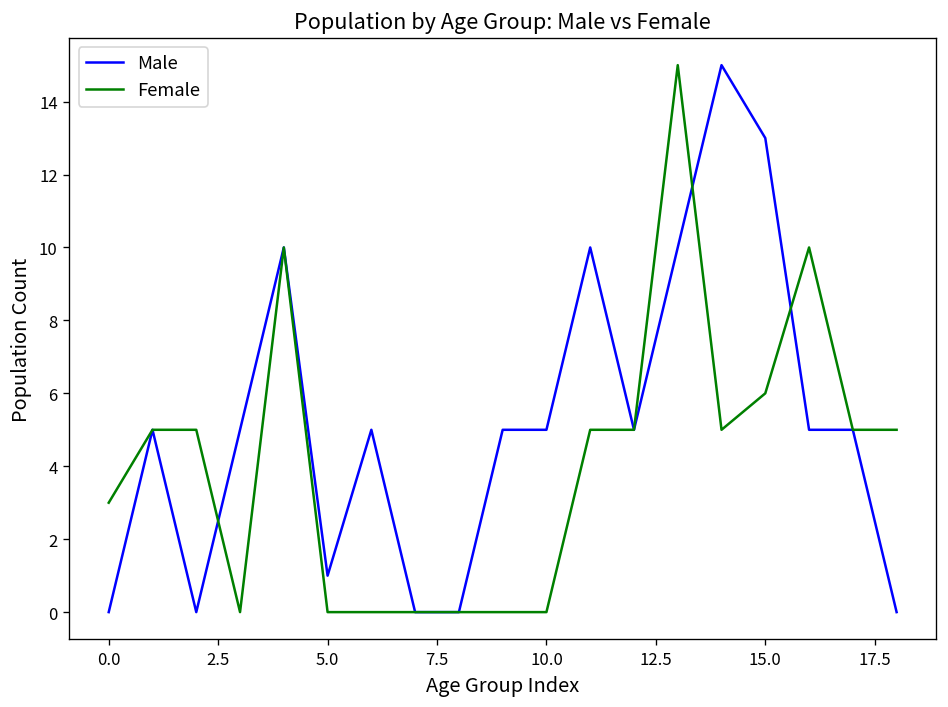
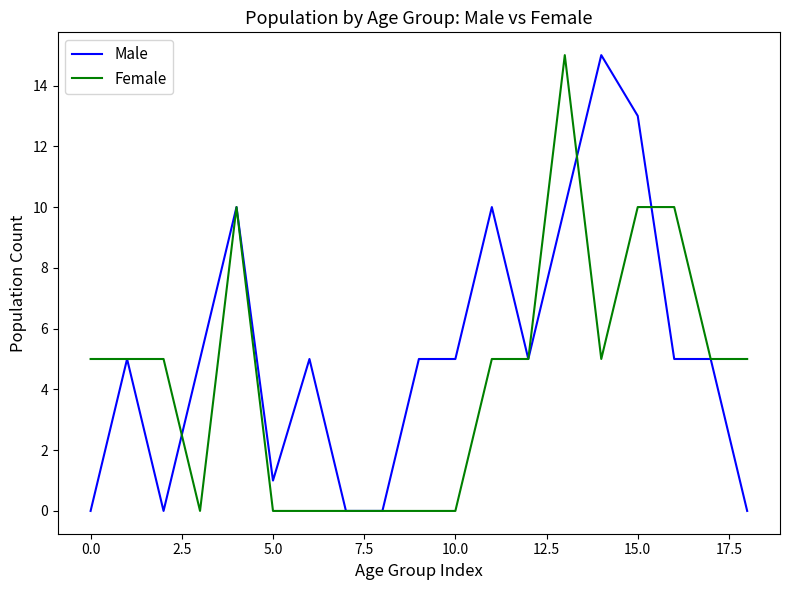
Female, 0.0: 3 -> 5
Female, 15.0: 6 -> 10
